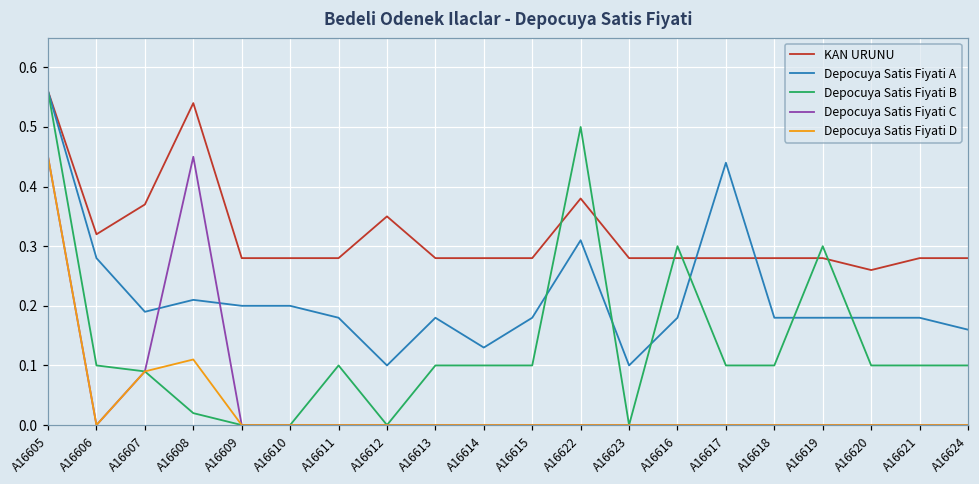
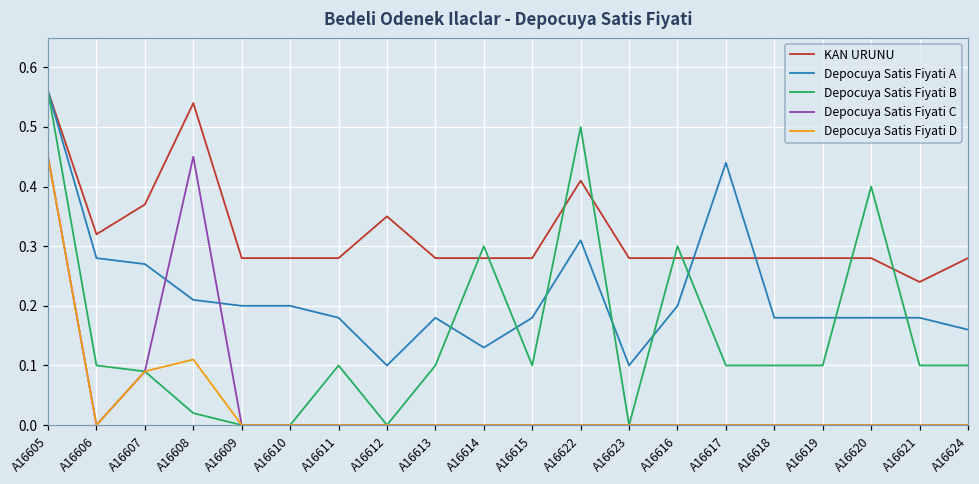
Depocuya Satis Fiyati A, A16607: 0.19 -> 0.27
Depocuya Satis Fiyati B, A16614: 0.1 -> 0.3
KAN URUNU, A16622: 0.38 -> 0.41
Depocuya Satis Fiyati A, A16616: 0.18 -> 0.20
Depocuya Satis Fiyati B, A16619: 0.3 -> 0.1
KAN URUNU, A16620: 0.26 -> 0.28
Depocuya Satis Fiyati B, A16620: 0.1 -> 0.4
KAN URUNU, A16621: 0.28 -> 0.24
